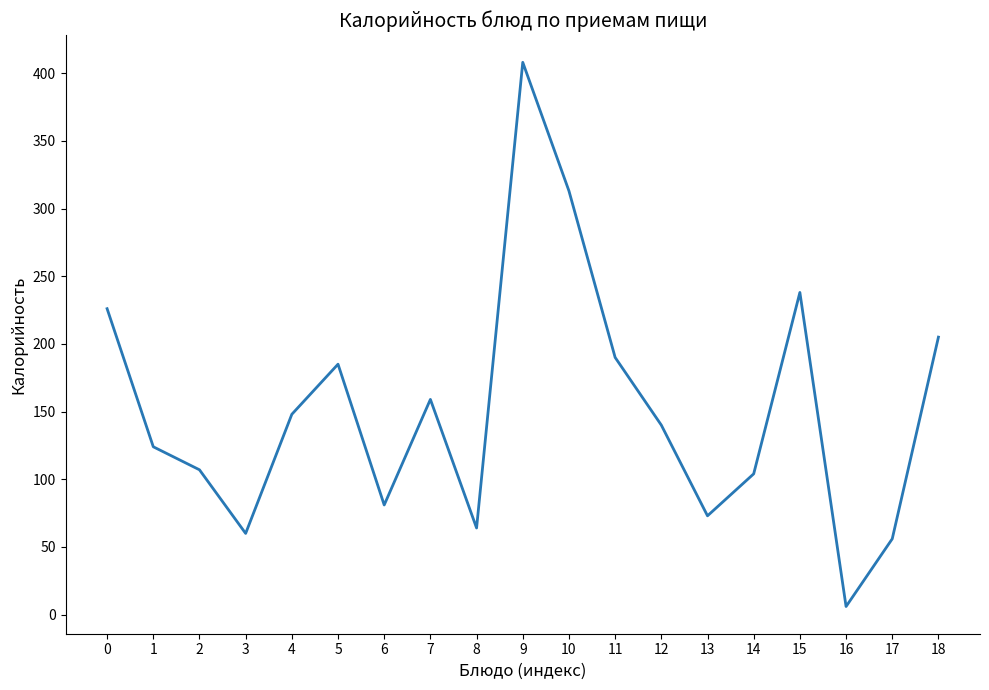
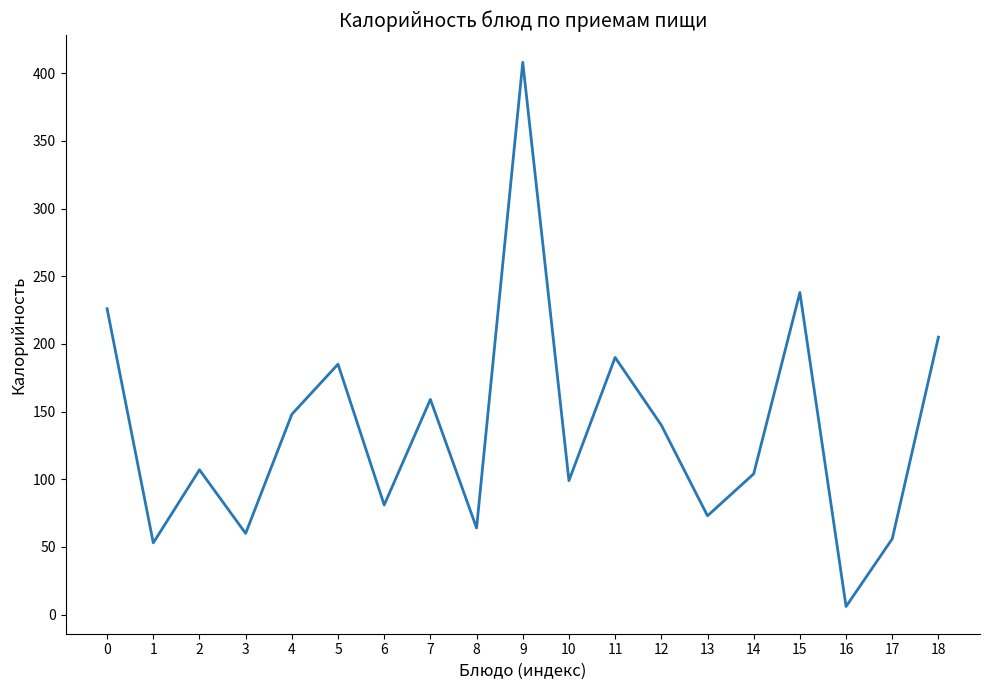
1: 124 -> 53
10: 313 -> 99
